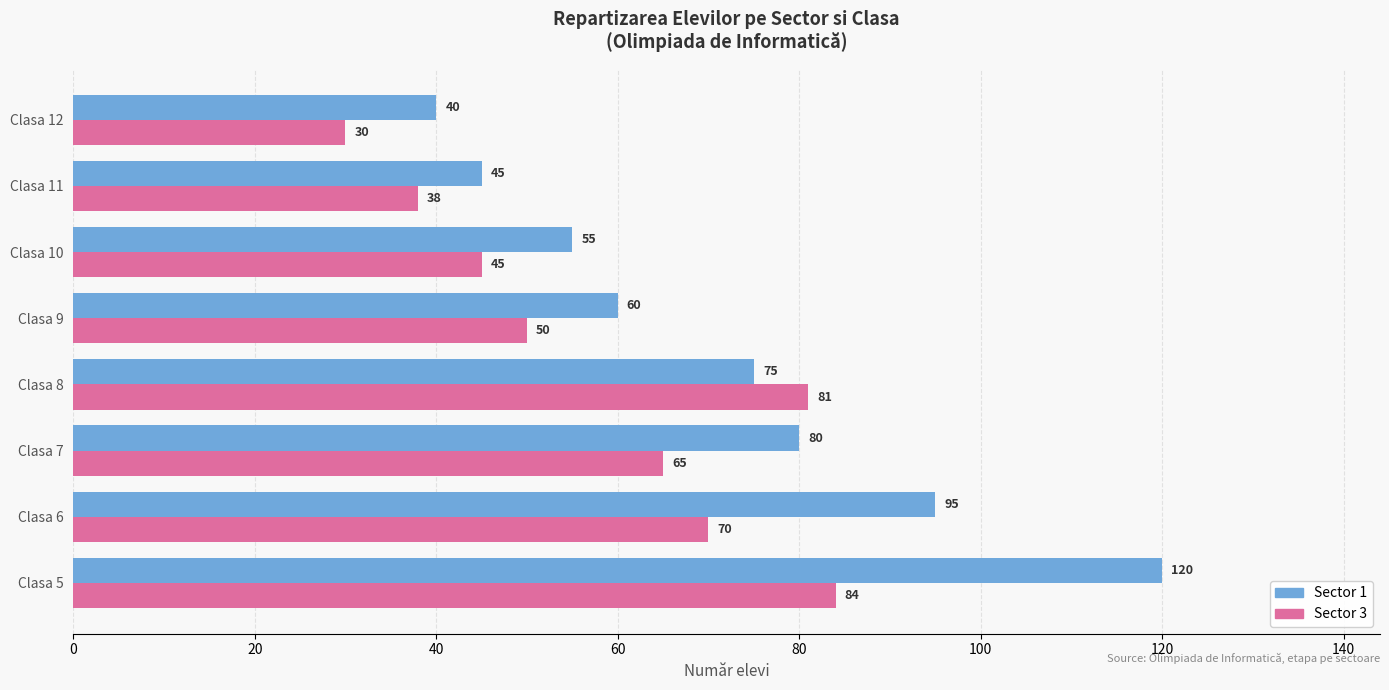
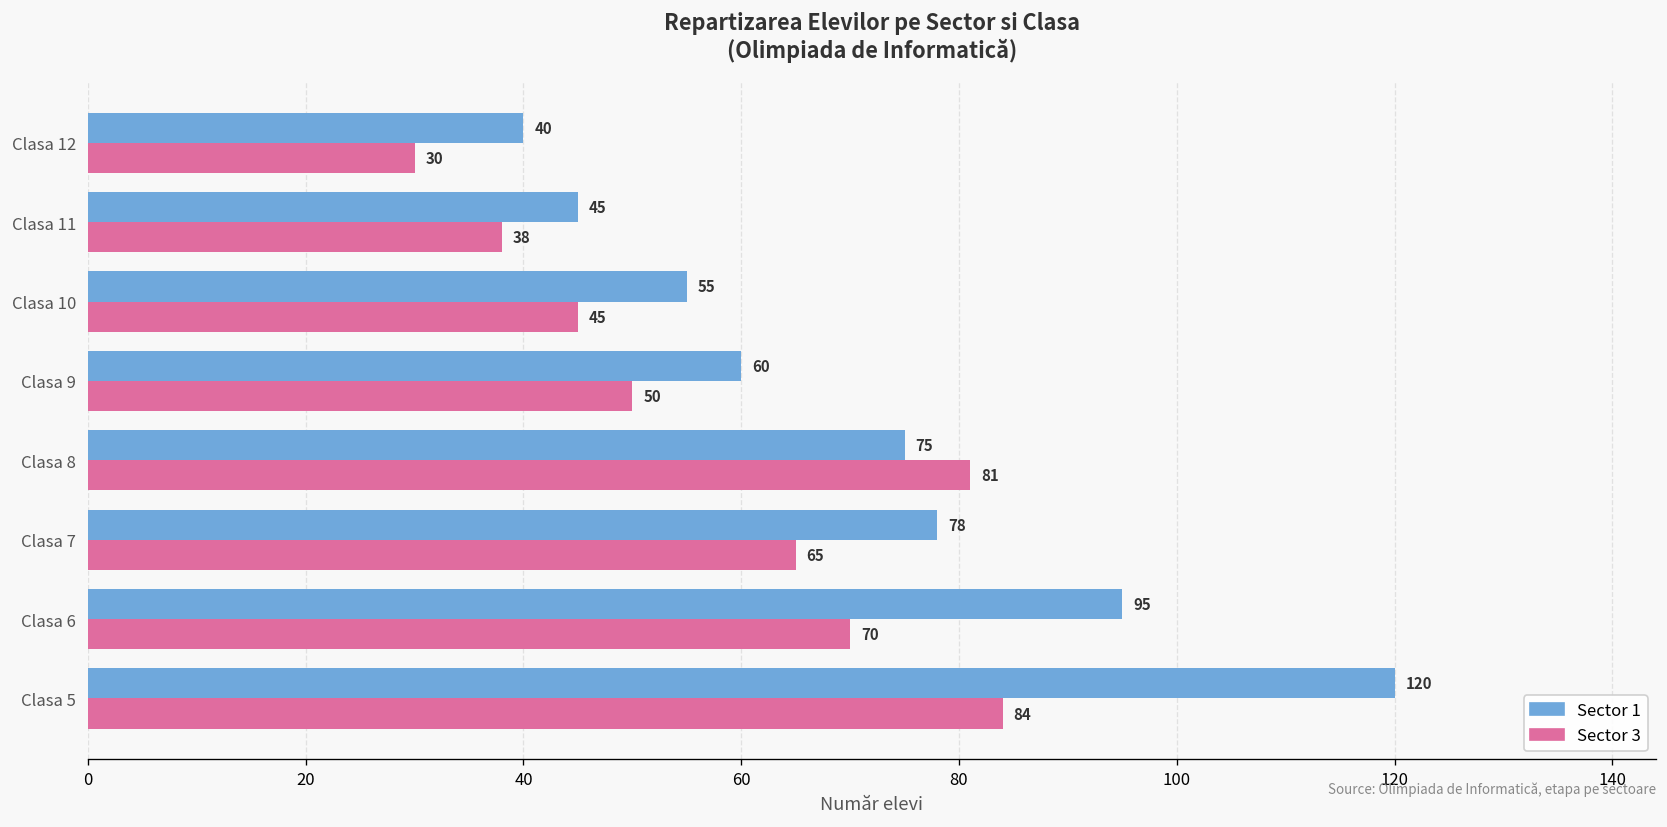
Sector 1, Clasa 7: 80 -> 78
